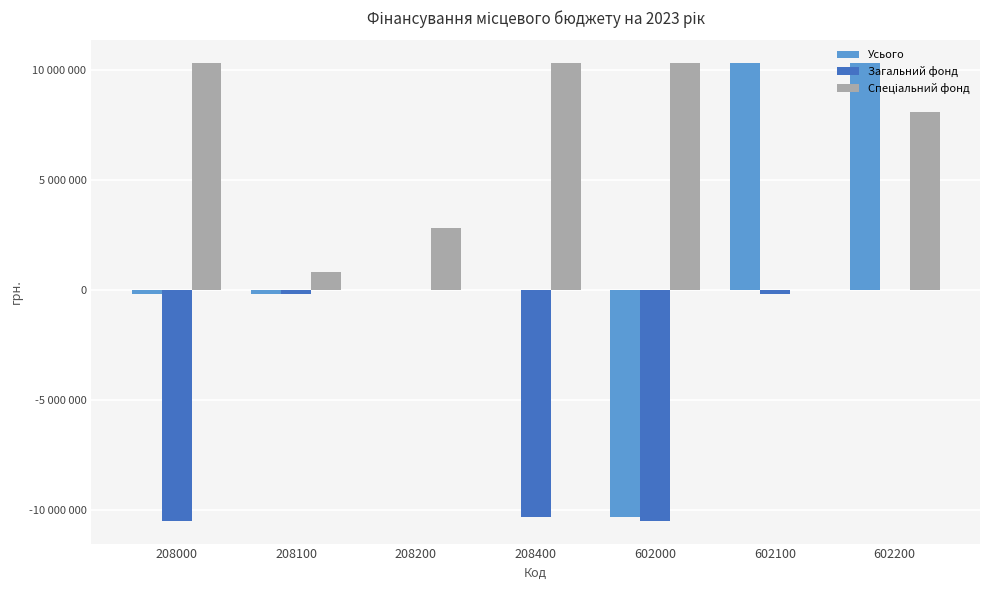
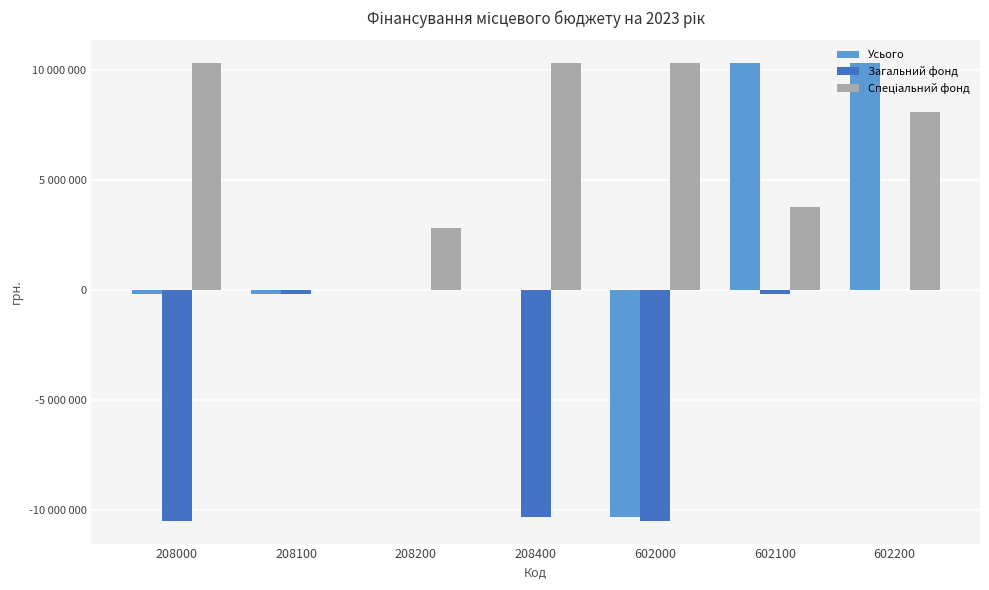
Спеціальний фонд, 208100: 800000 -> 0
Спеціальний фонд, 602100: 0 -> 3800000
